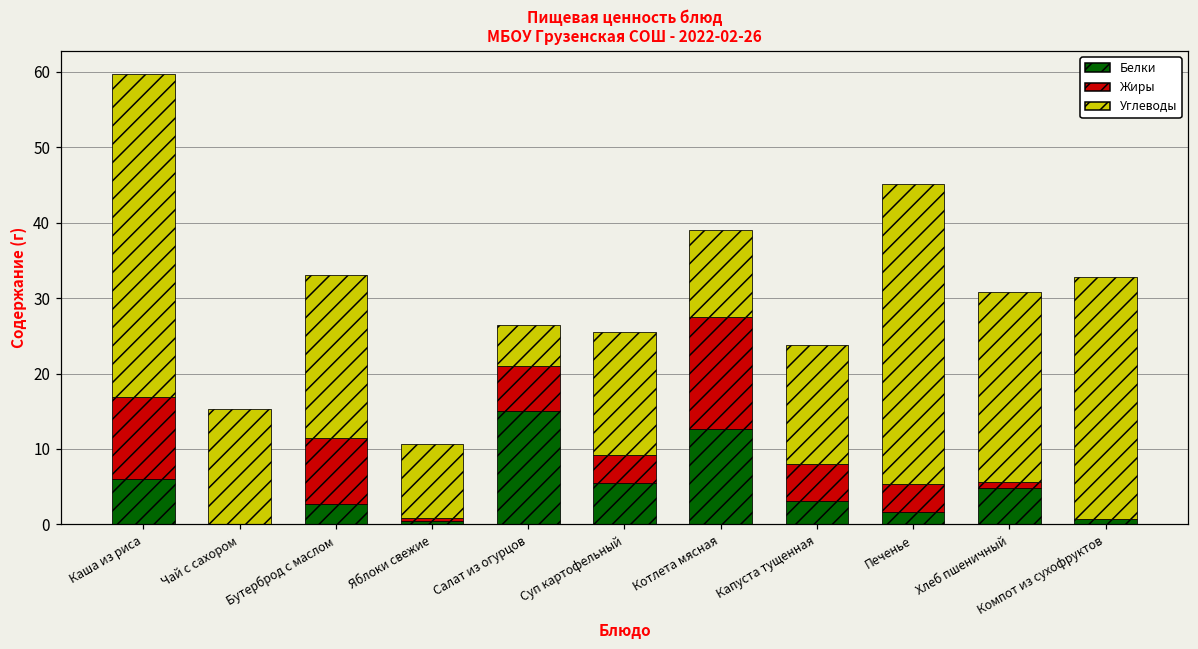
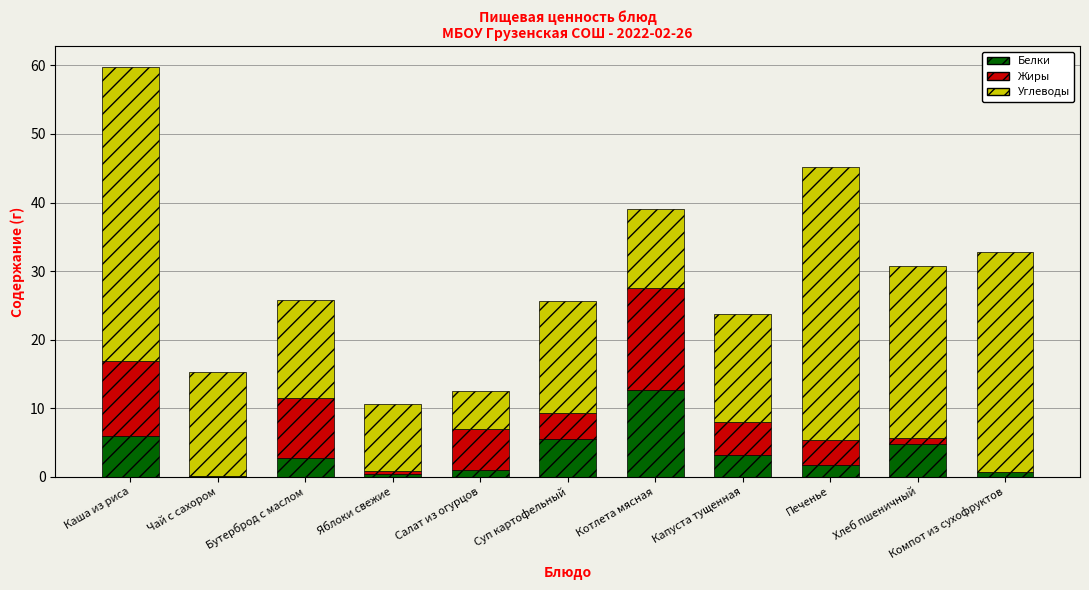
Углеводы, Бутерброд с маслом: 22 -> 14
Белки, Салат из огурцов: 15 -> 1
